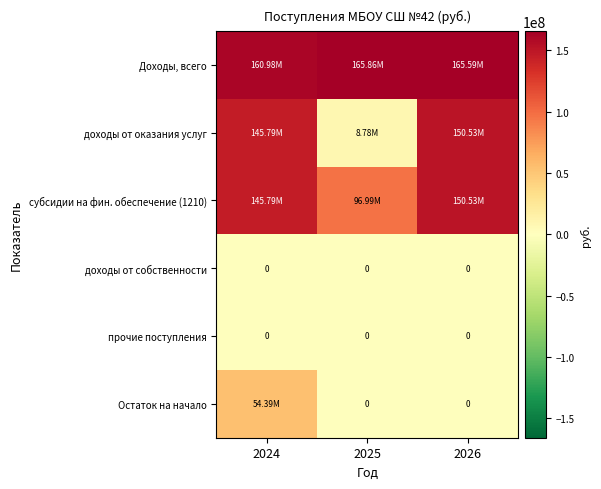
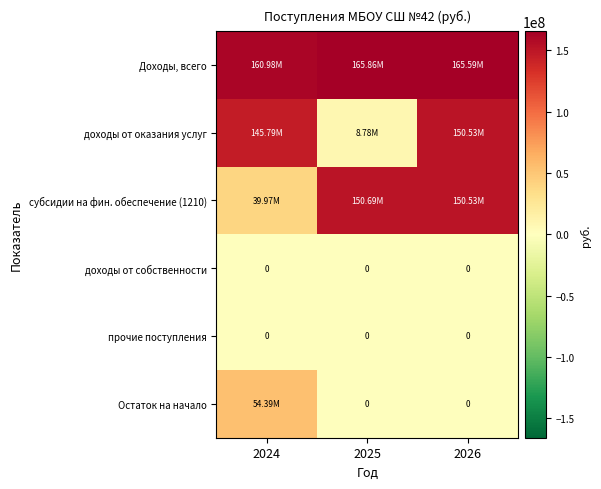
субсидии на фин. обеспечение (1210), 2024: 145.79M -> 39.97M
субсидии на фин. обеспечение (1210), 2025: 96.99M -> 150.69M
